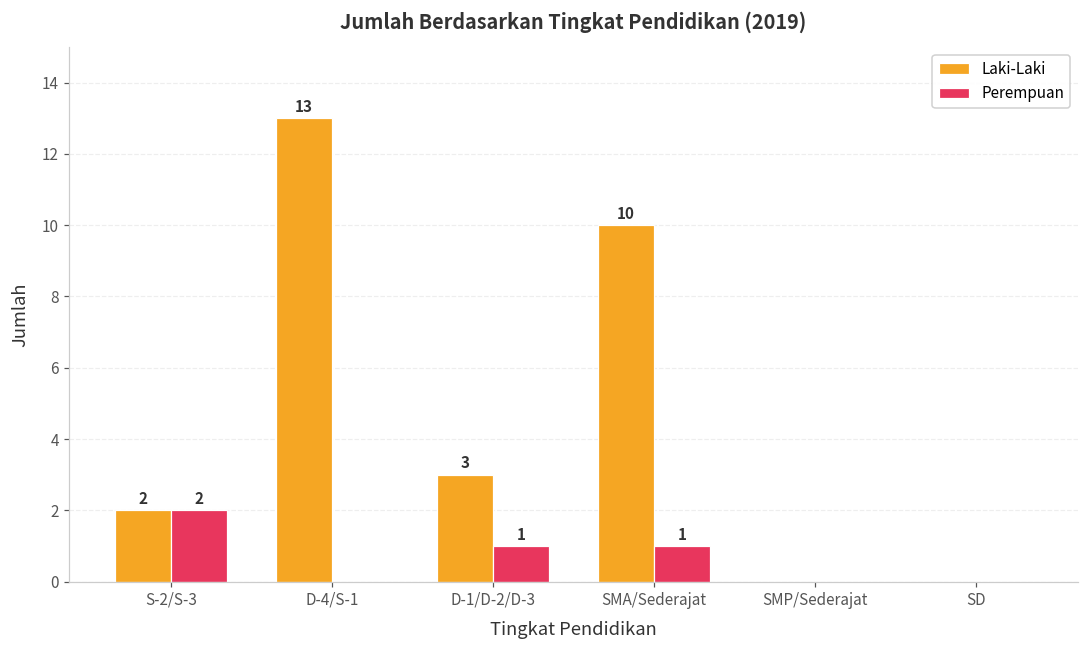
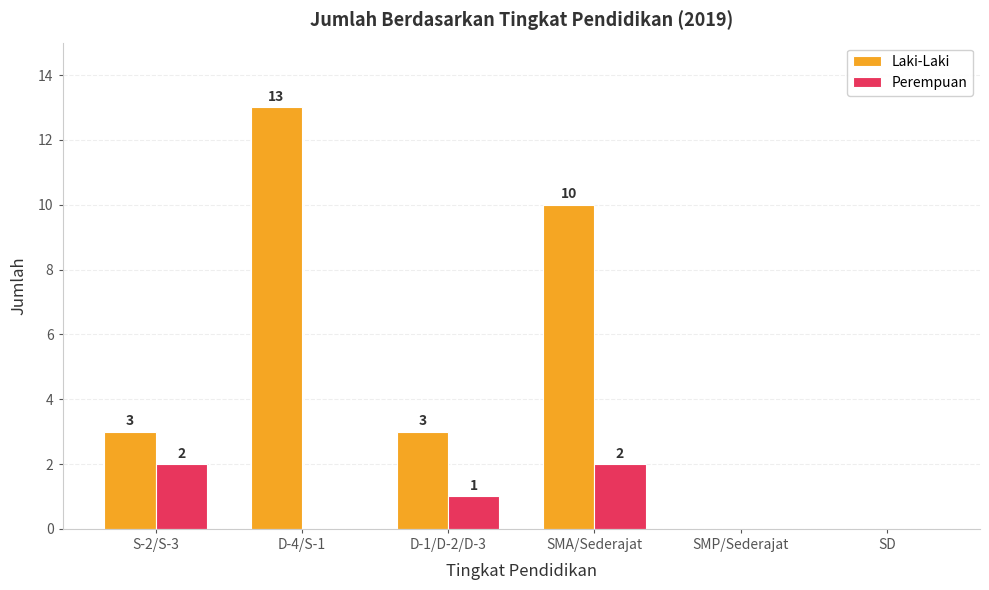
Laki-Laki, S-2/S-3: 2 -> 3
Perempuan, SMA/Sederajat: 1 -> 2
